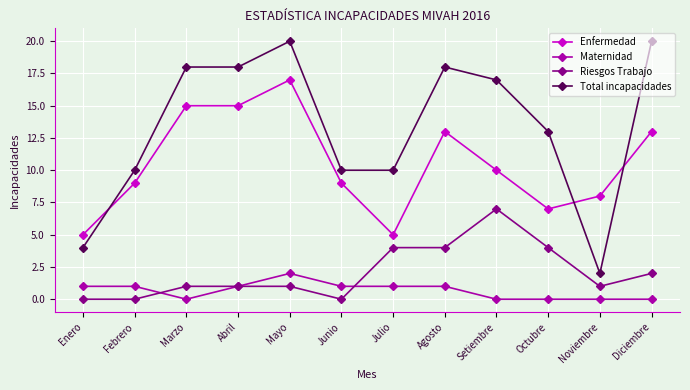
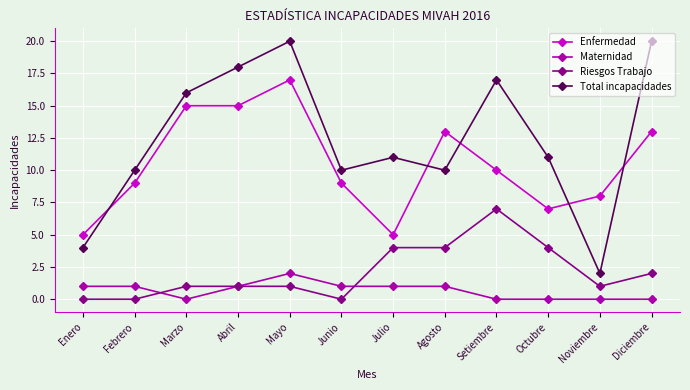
Total incapacidades, Marzo: 18 -> 16
Total incapacidades, Julio: 10 -> 11
Total incapacidades, Agosto: 18 -> 10
Total incapacidades, Octubre: 13 -> 11
